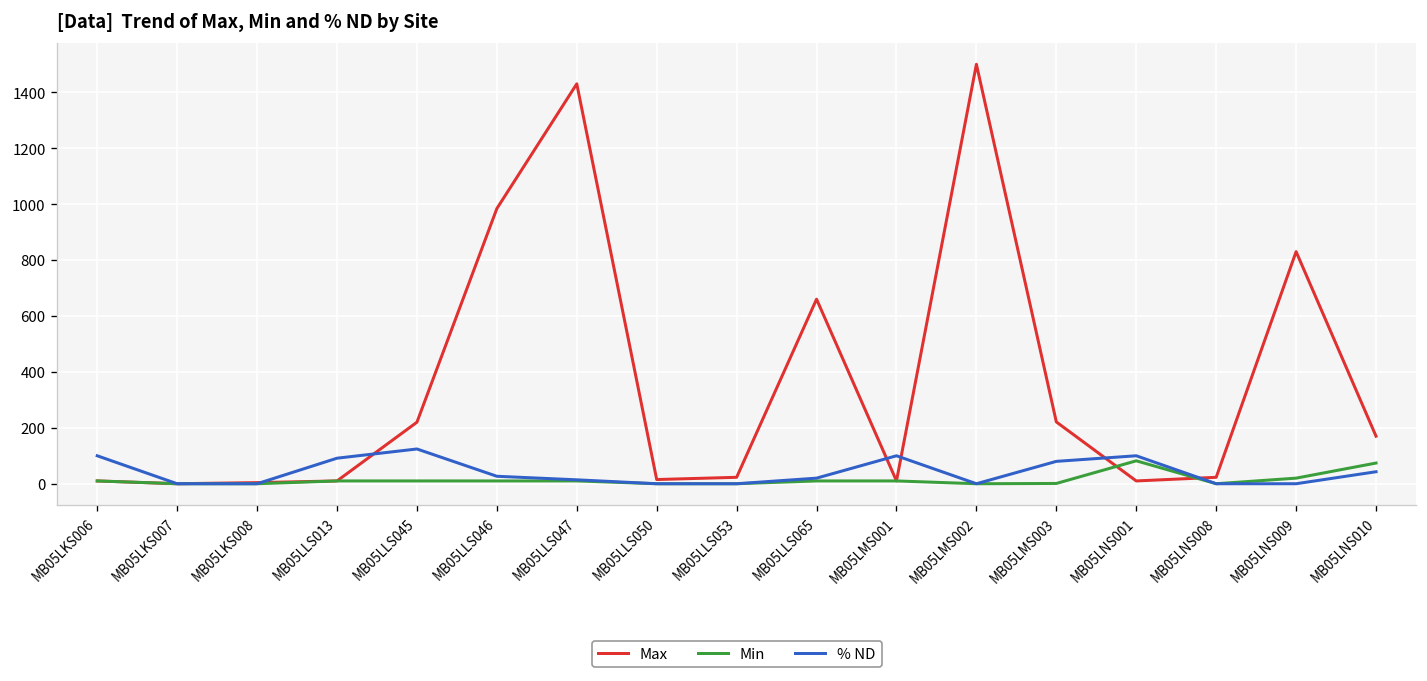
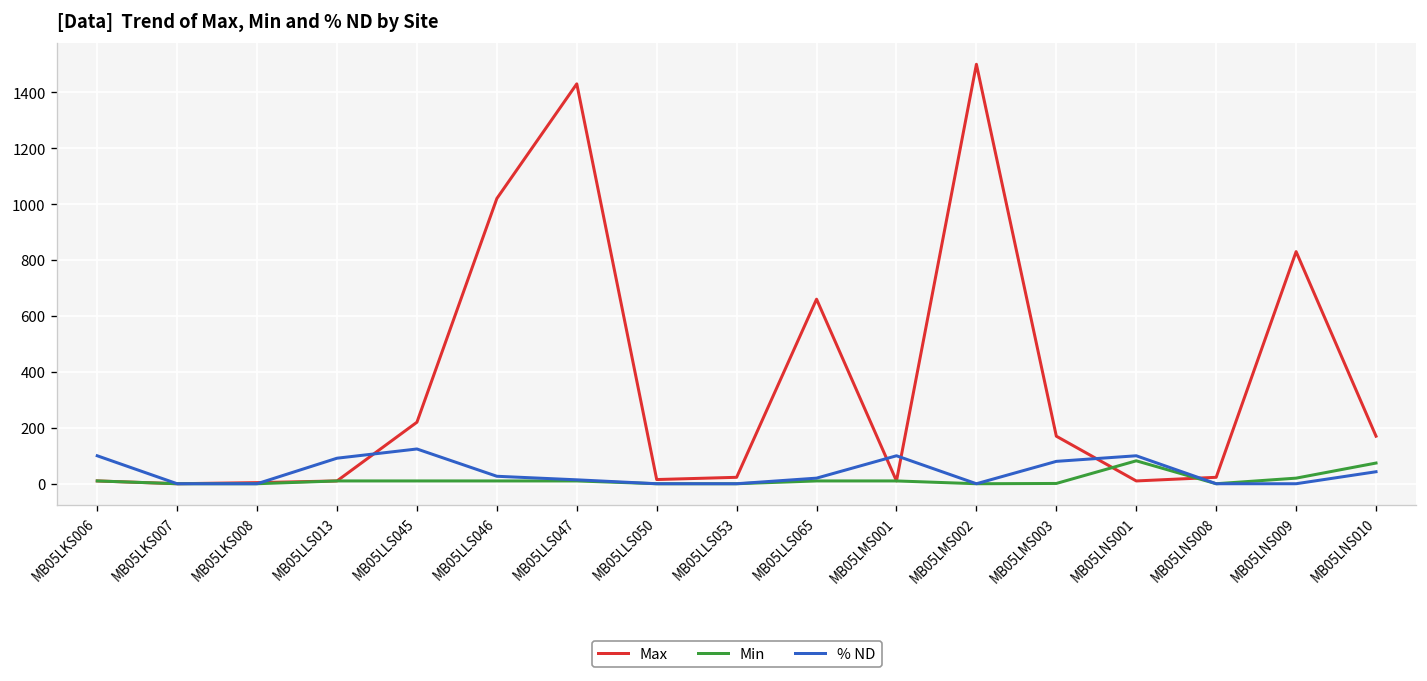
Max, MB05LLS046: 980 -> 1020
Max, MB05LMS003: 220 -> 170
